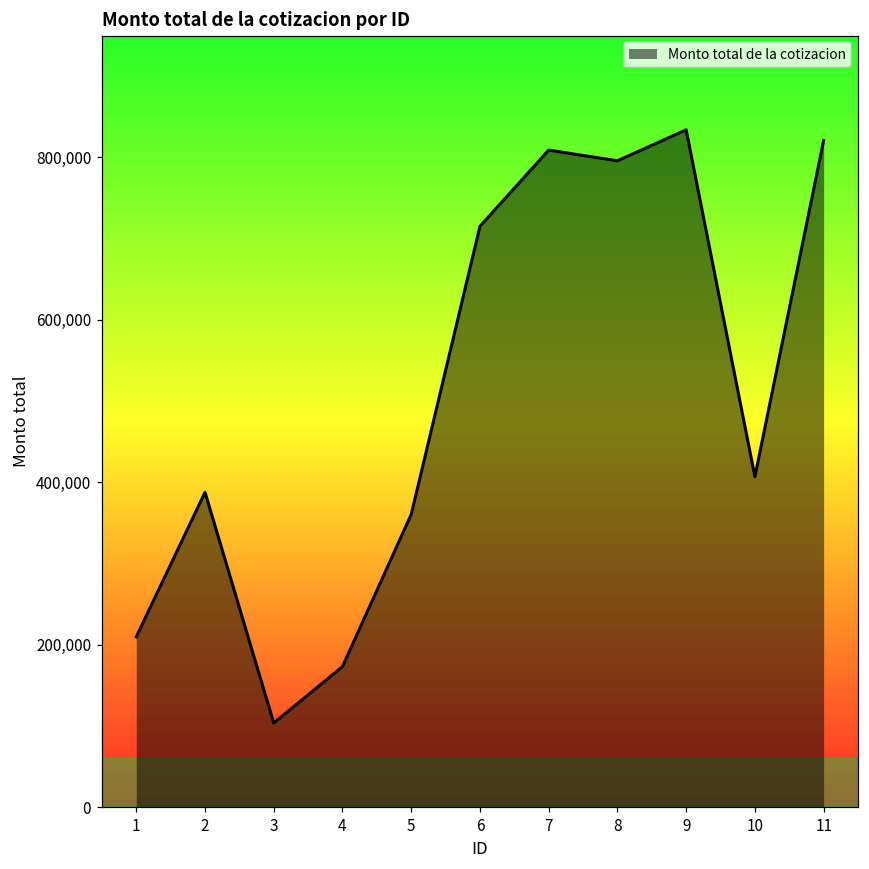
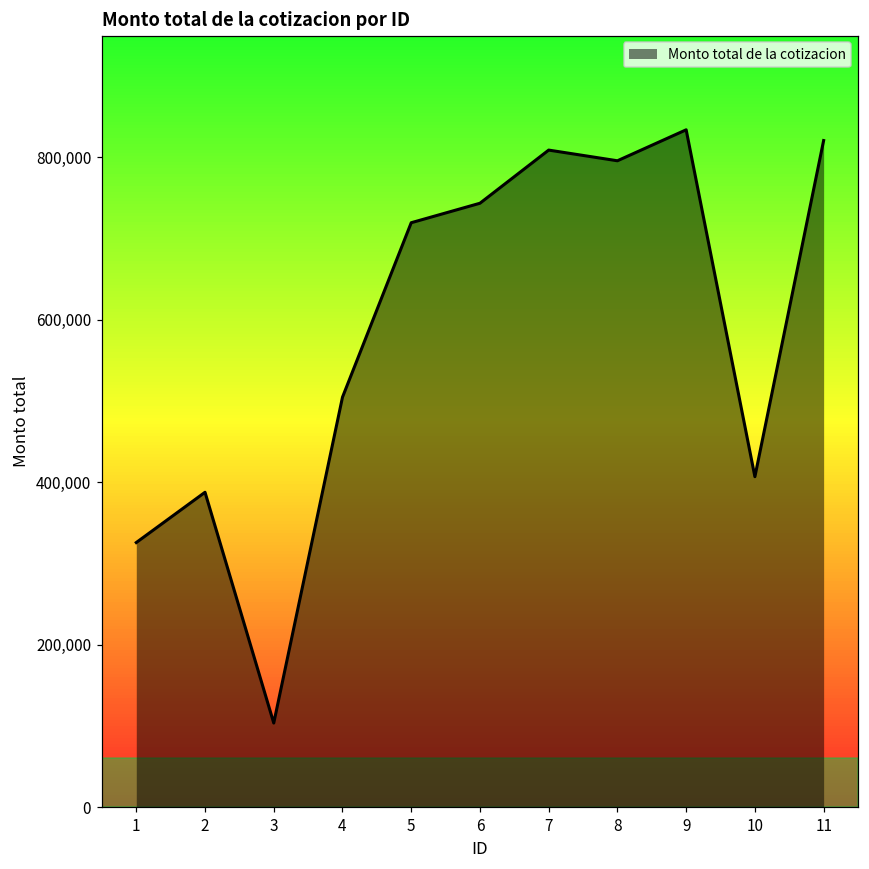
1: 210,000 -> 330,000
4: 170,000 -> 500,000
5: 360,000 -> 720,000
6: 720,000 -> 740,000
